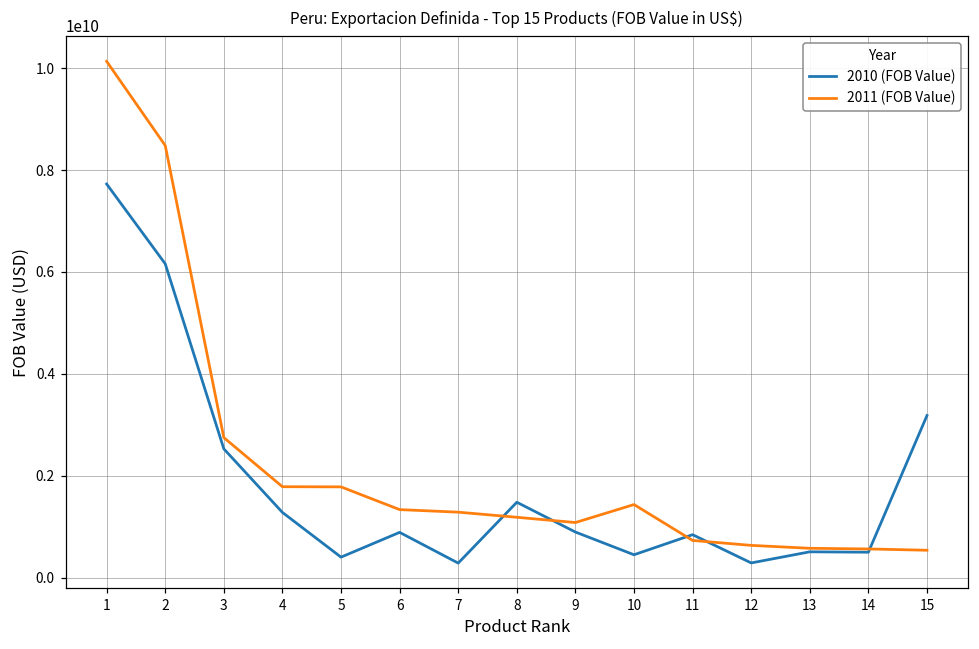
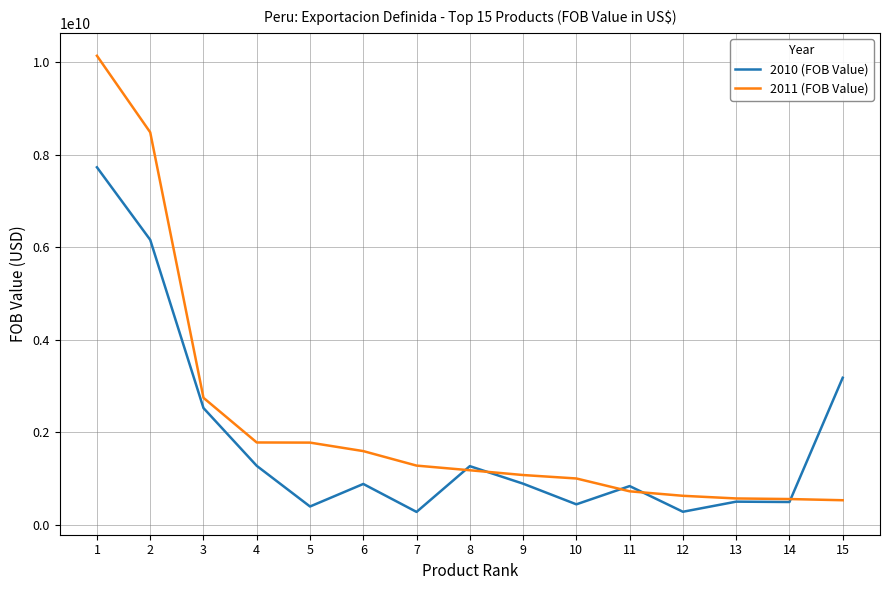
2011 (FOB Value), 6: 1300000000 -> 1600000000
2010 (FOB Value), 8: 1500000000 -> 1300000000
2011 (FOB Value), 10: 1400000000 -> 1000000000
